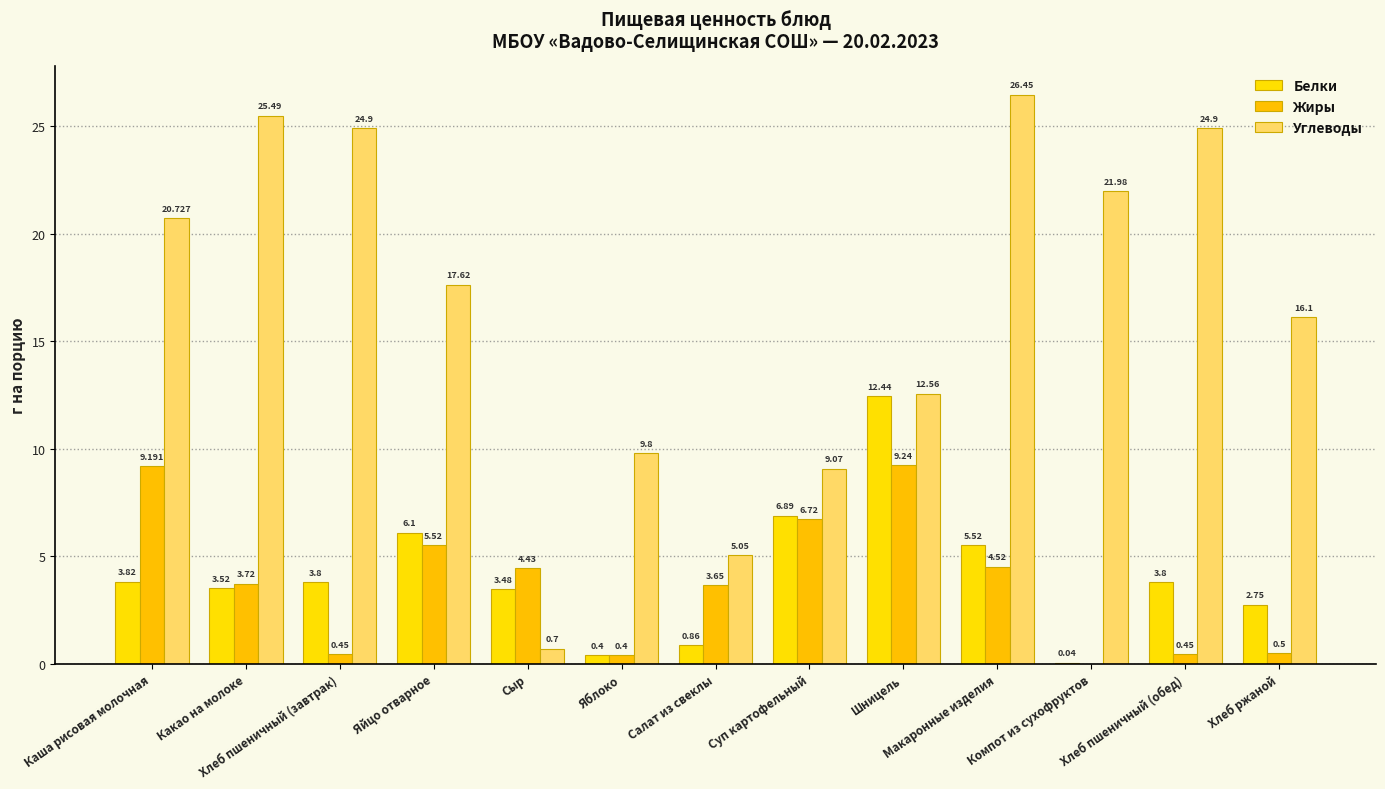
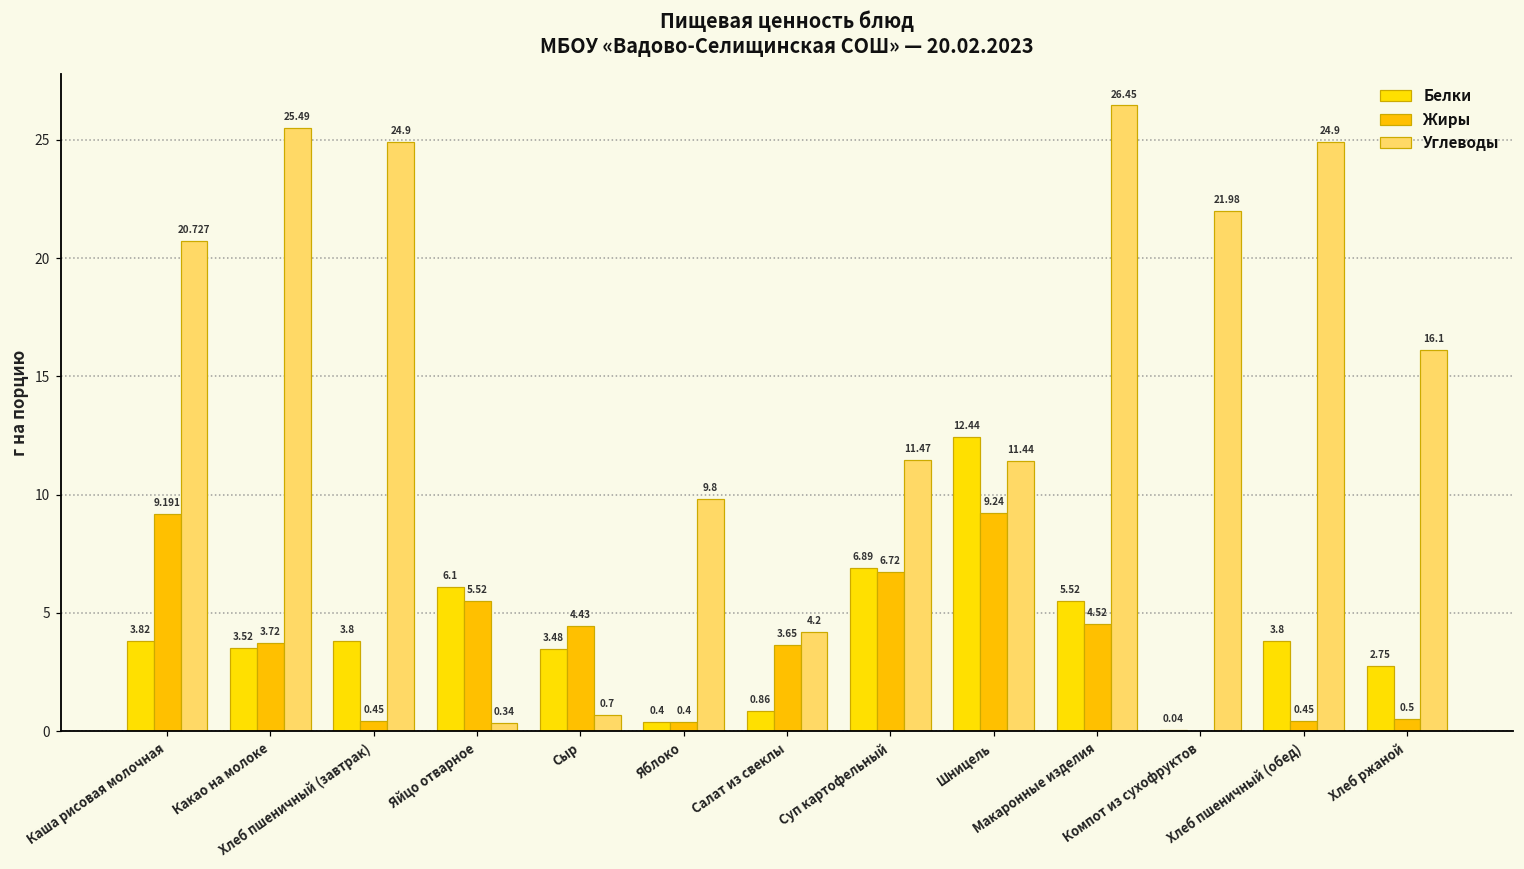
Углеводы, Яйцо отварное: 17.62 -> 0.34
Углеводы, Салат из свеклы: 5.05 -> 4.2
Углеводы, Суп картофельный: 9.07 -> 11.47
Углеводы, Шницель: 12.56 -> 11.44
